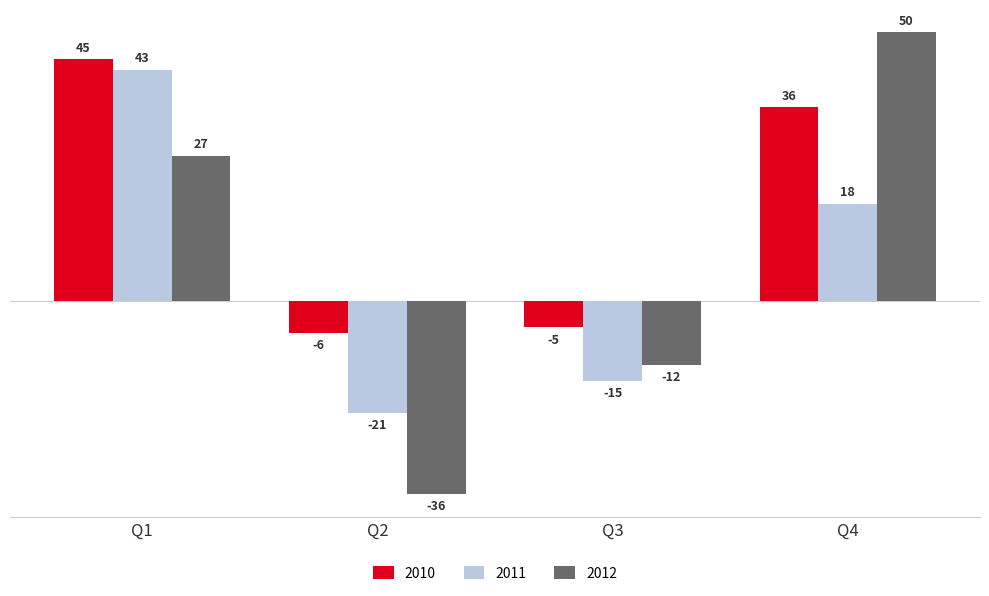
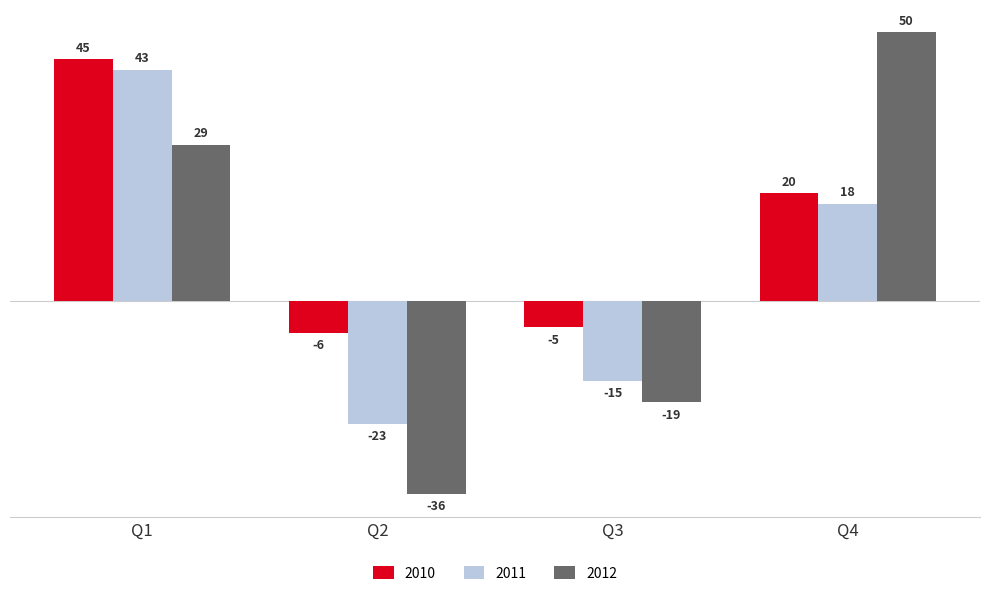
2012, Q1: 27 -> 29
2011, Q2: -21 -> -23
2012, Q3: -12 -> -19
2010, Q4: 36 -> 20
